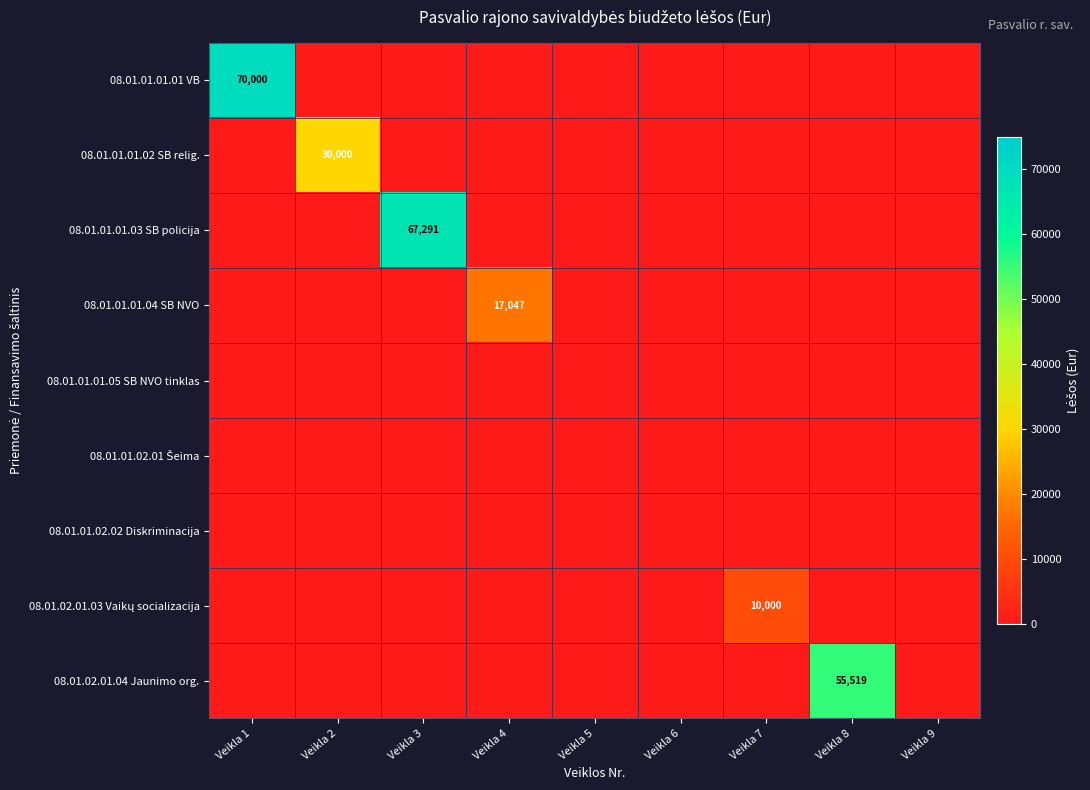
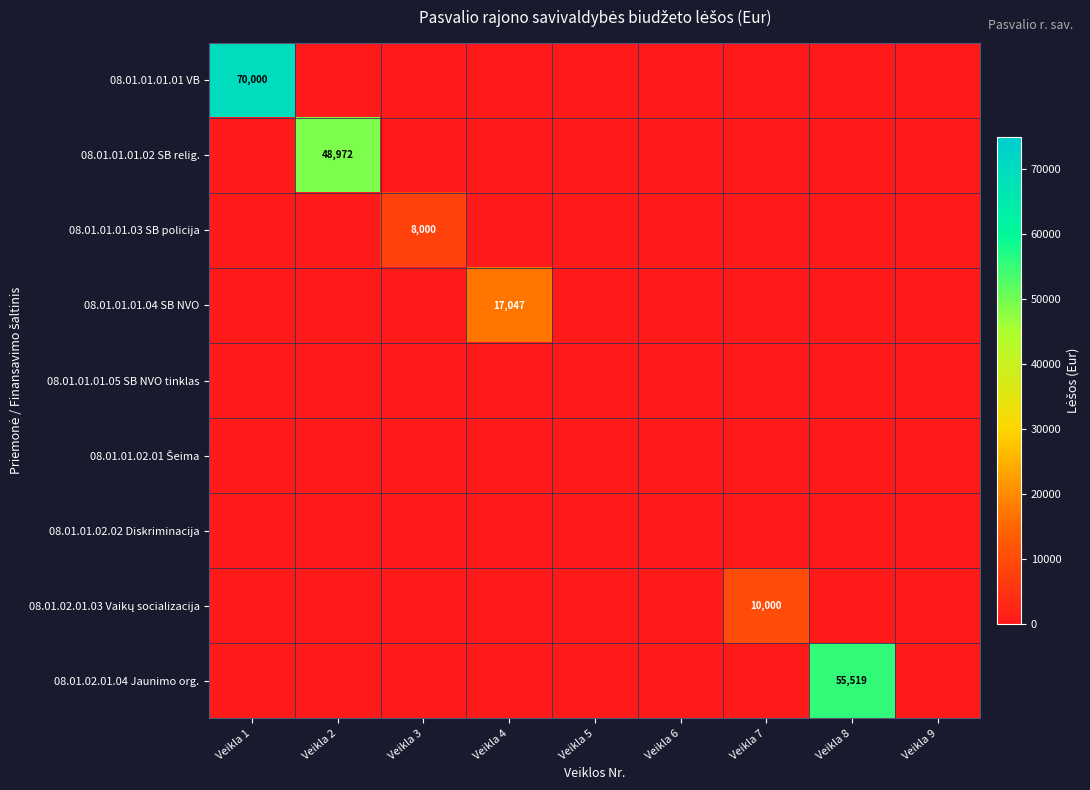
08.01.01.01.02 SB relig., Veikla 2: 30,000 -> 48,972
08.01.01.01.03 SB policija, Veikla 3: 67,291 -> 8,000
